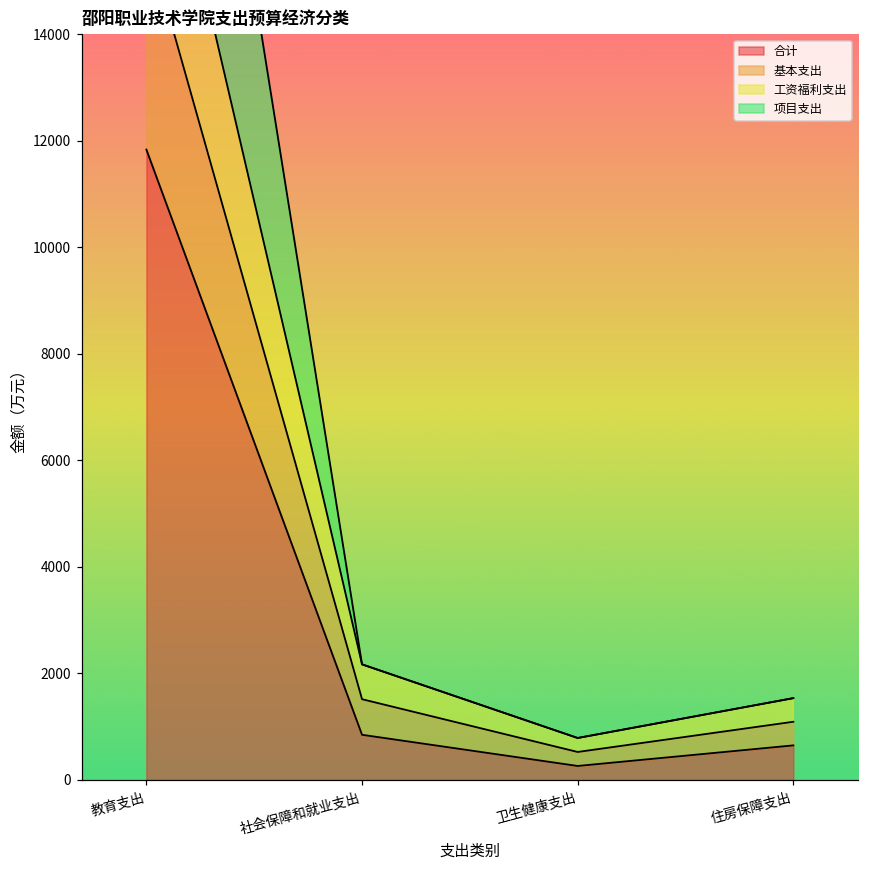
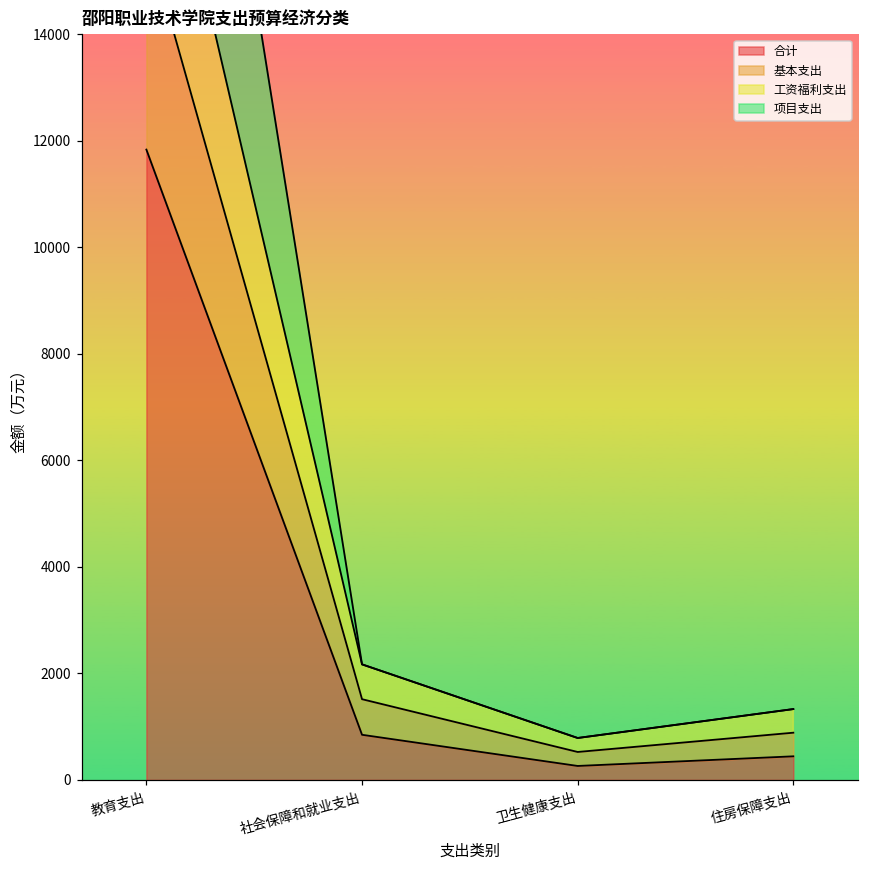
合计, 住房保障支出: 600 -> 400
